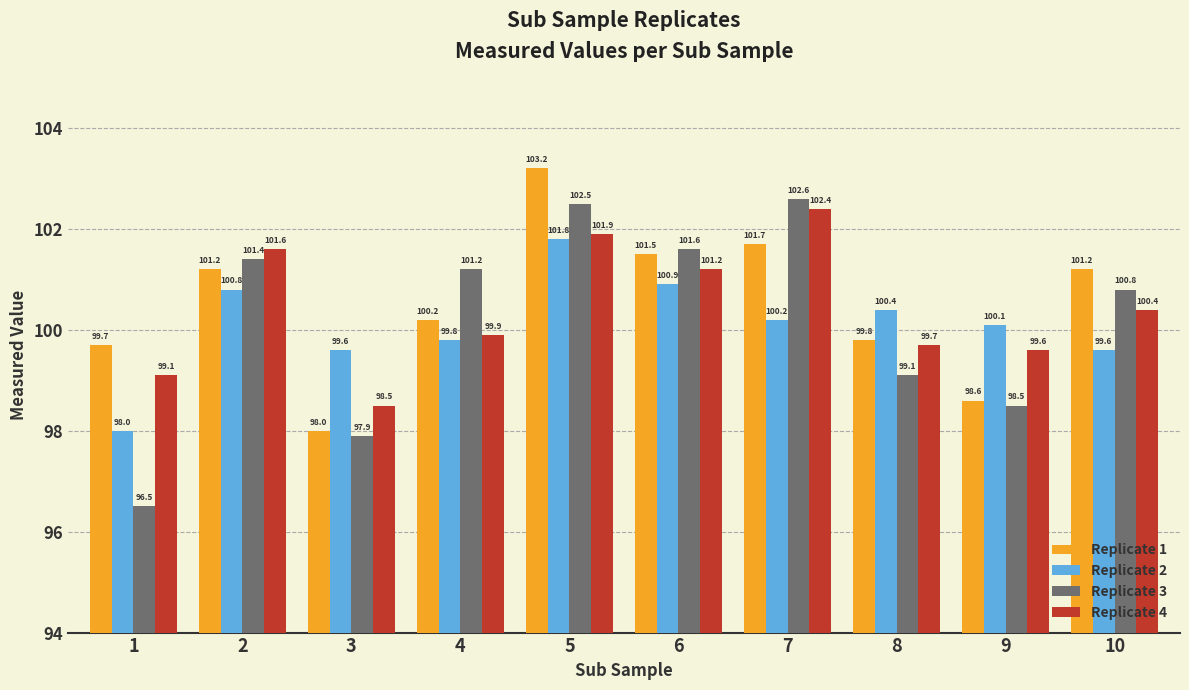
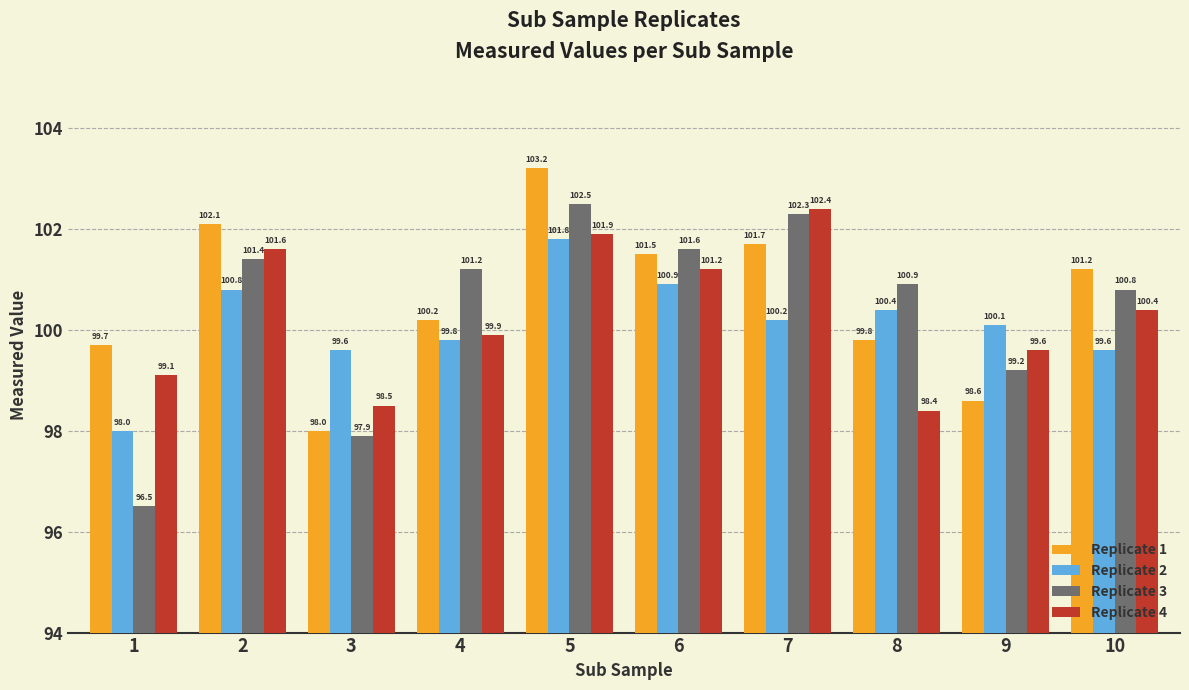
Replicate 1, 2: 101.2 -> 102.1
Replicate 3, 7: 102.6 -> 102.3
Replicate 3, 8: 99.1 -> 100.9
Replicate 4, 8: 99.7 -> 98.4
Replicate 3, 9: 98.5 -> 99.2
